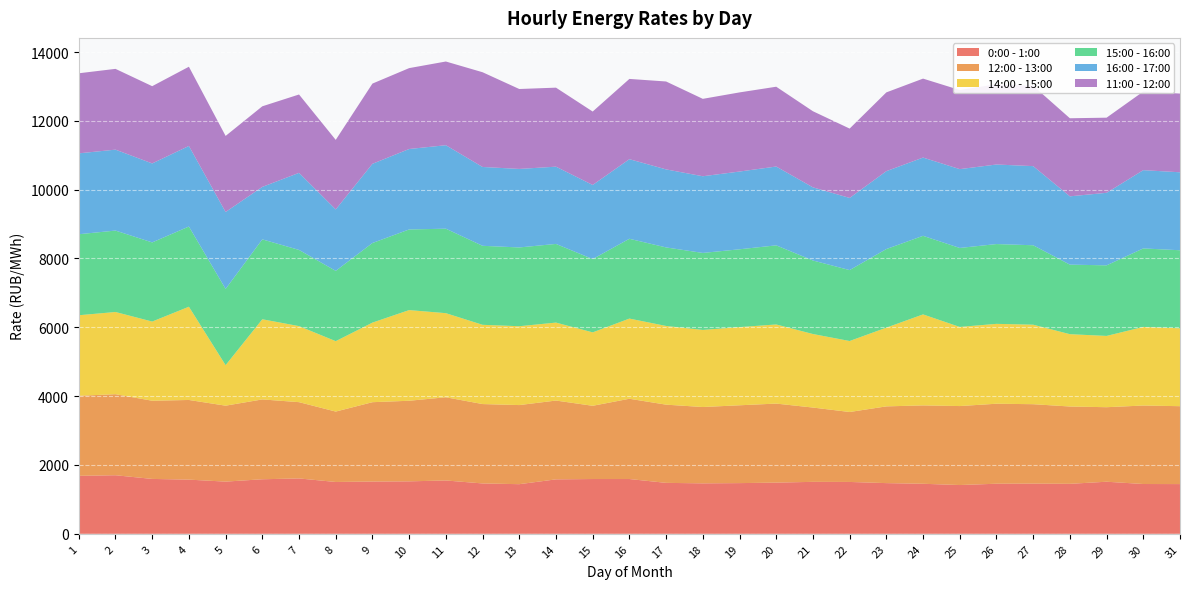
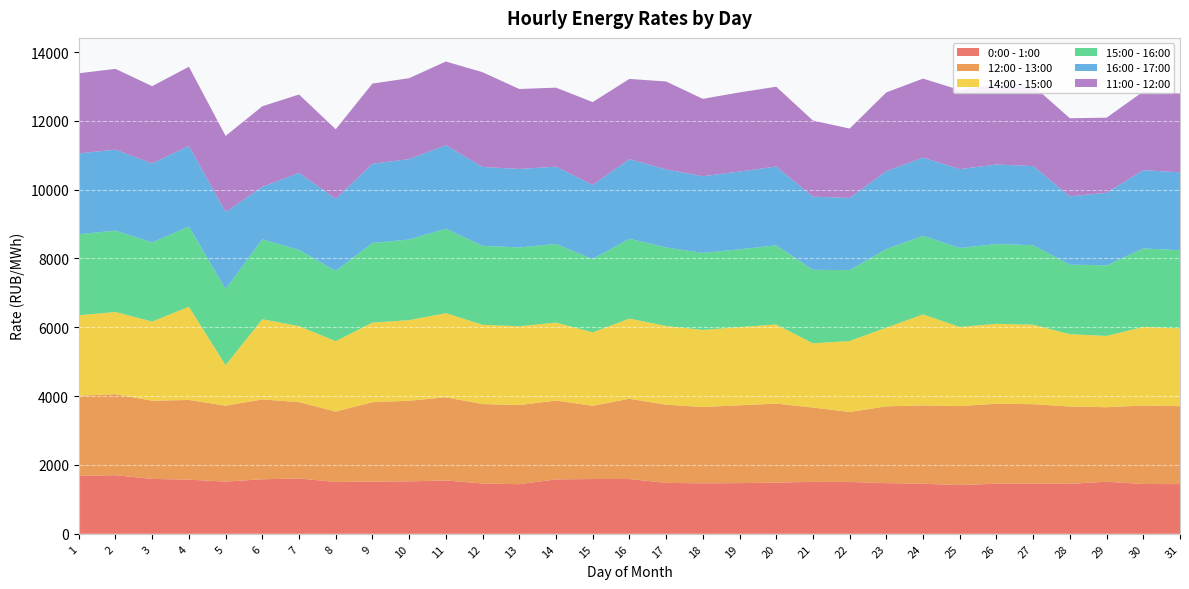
16:00 - 17:00, 8: 1800 -> 2100
14:00 - 15:00, 10: 2600 -> 2300
11:00 - 12:00, 15: 2100 -> 2400
14:00 - 15:00, 21: 2100 -> 1900
